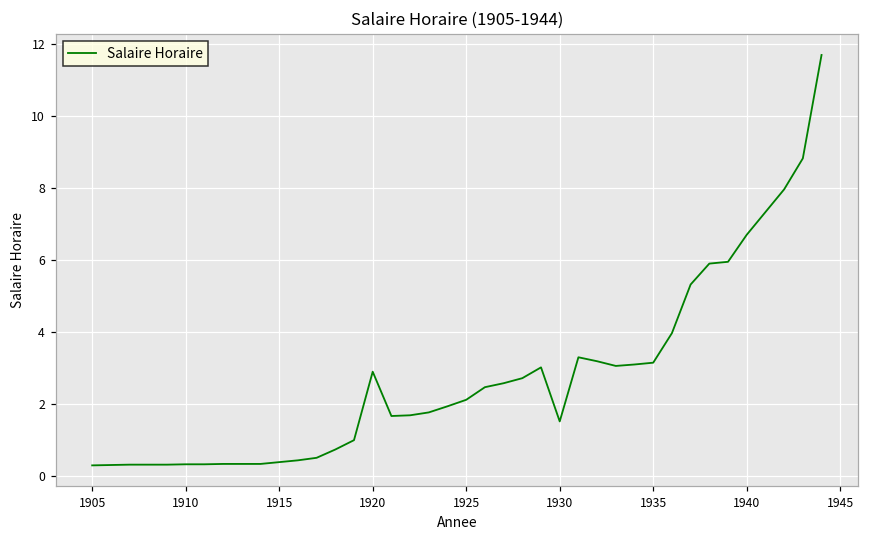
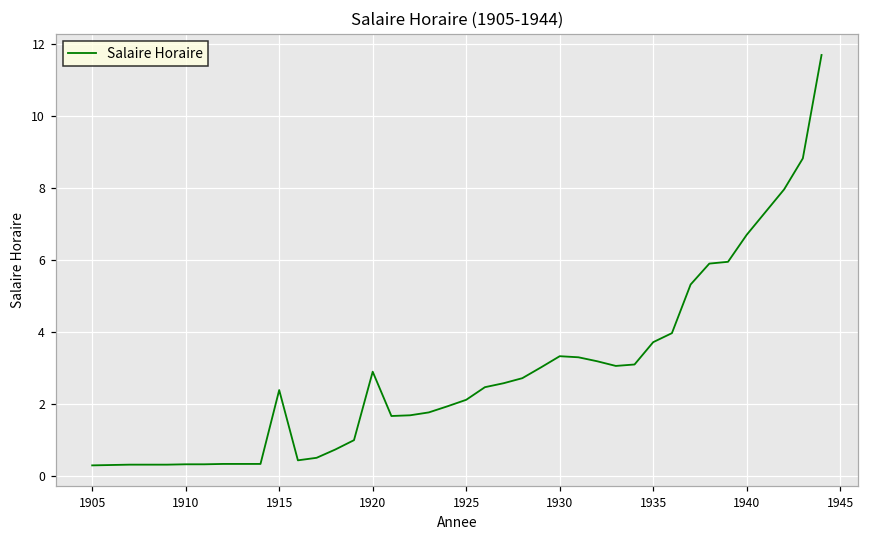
1915: 0.4 -> 2.4
1930: 1.5 -> 3.3
1935: 3.2 -> 3.7
